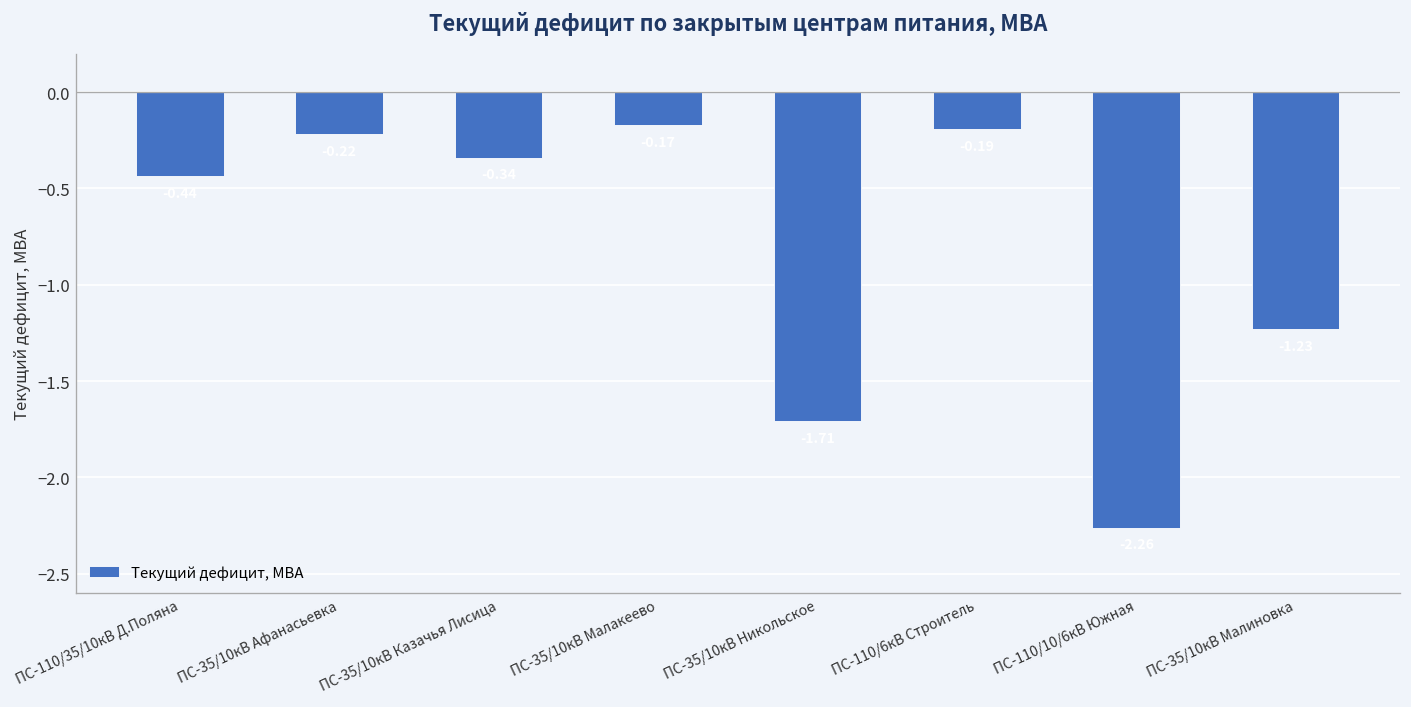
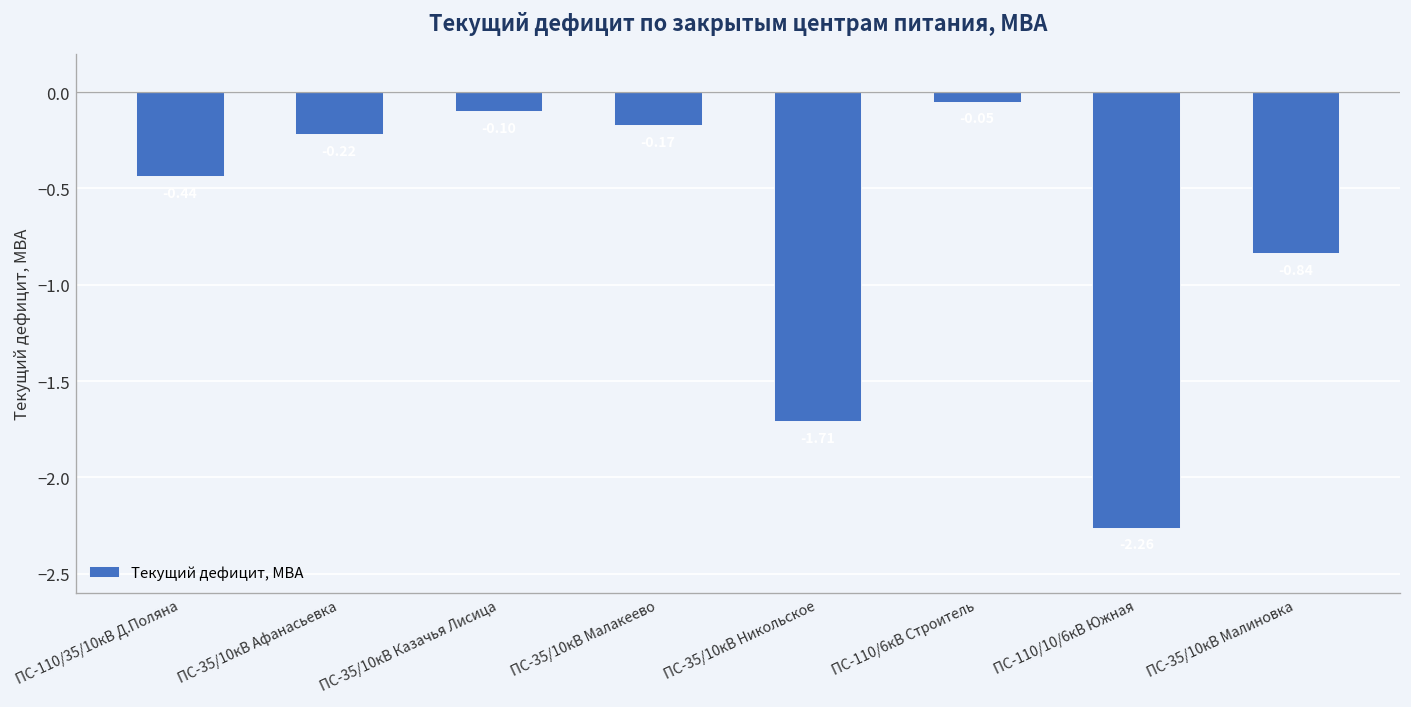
ПС-35/10кВ Казачья Лисица: -0.34 -> -0.10
ПС-110/6кВ Строитель: -0.19 -> -0.05
ПС-35/10кВ Малиновка: -1.23 -> -0.84
